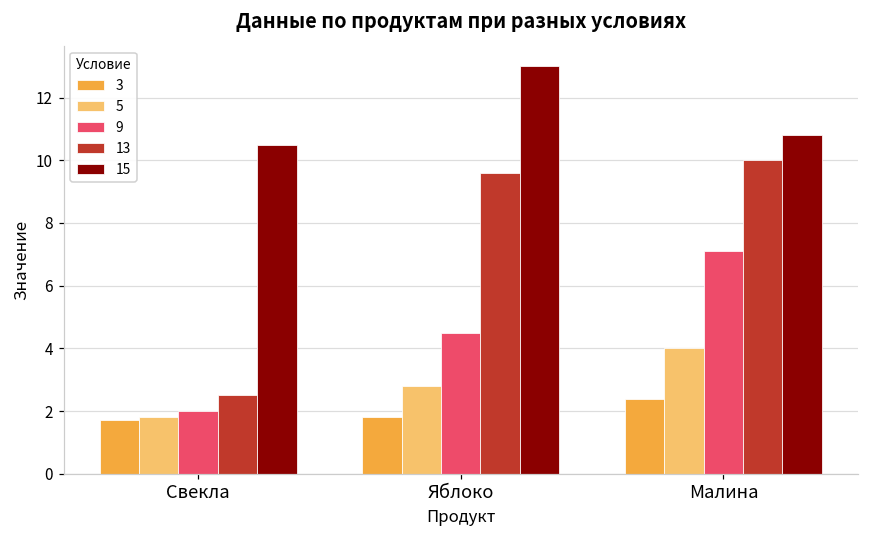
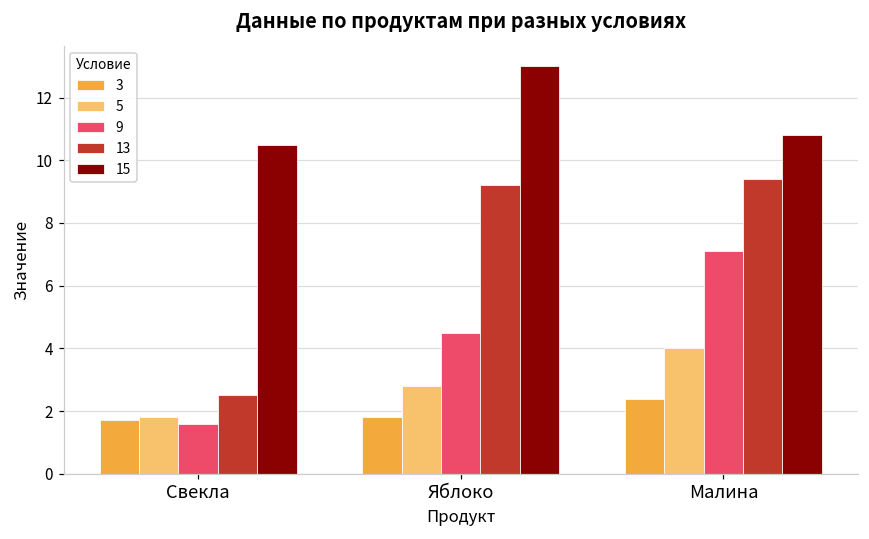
9, Свекла: 2.0 -> 1.6
13, Яблоко: 9.6 -> 9.2
13, Малина: 10.0 -> 9.4
